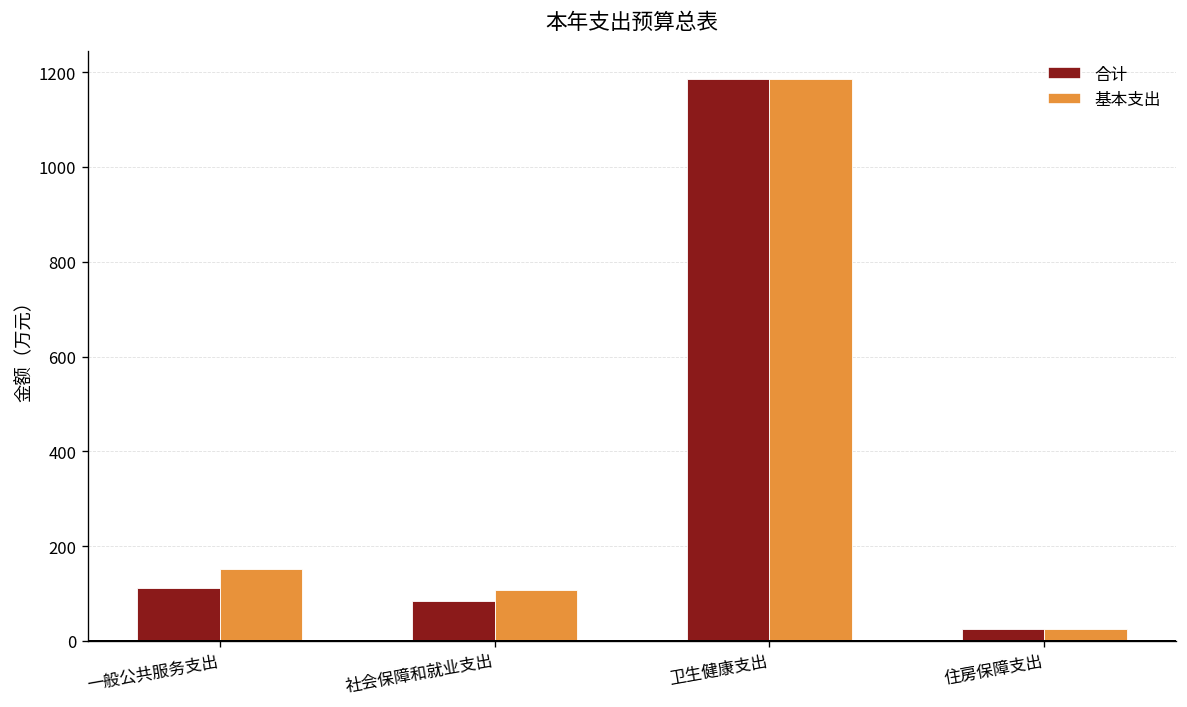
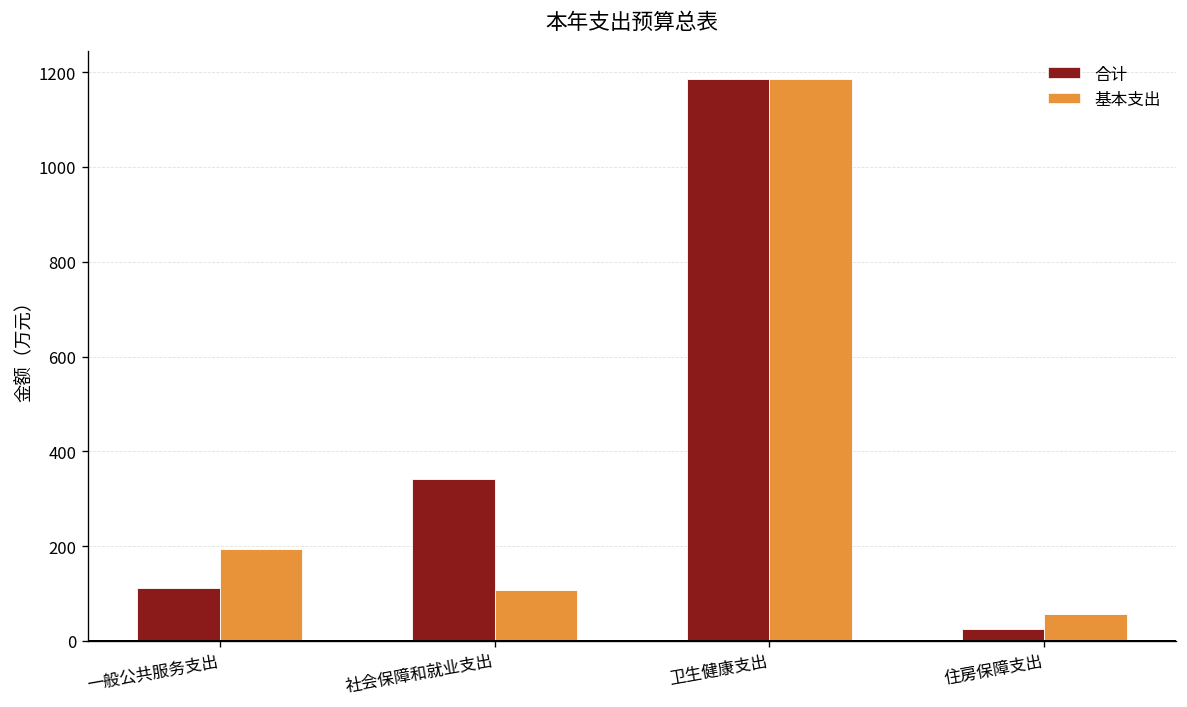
基本支出, 一般公共服务支出: 150 -> 190
合计, 社会保障和就业支出: 80 -> 340
基本支出, 住房保障支出: 20 -> 60
